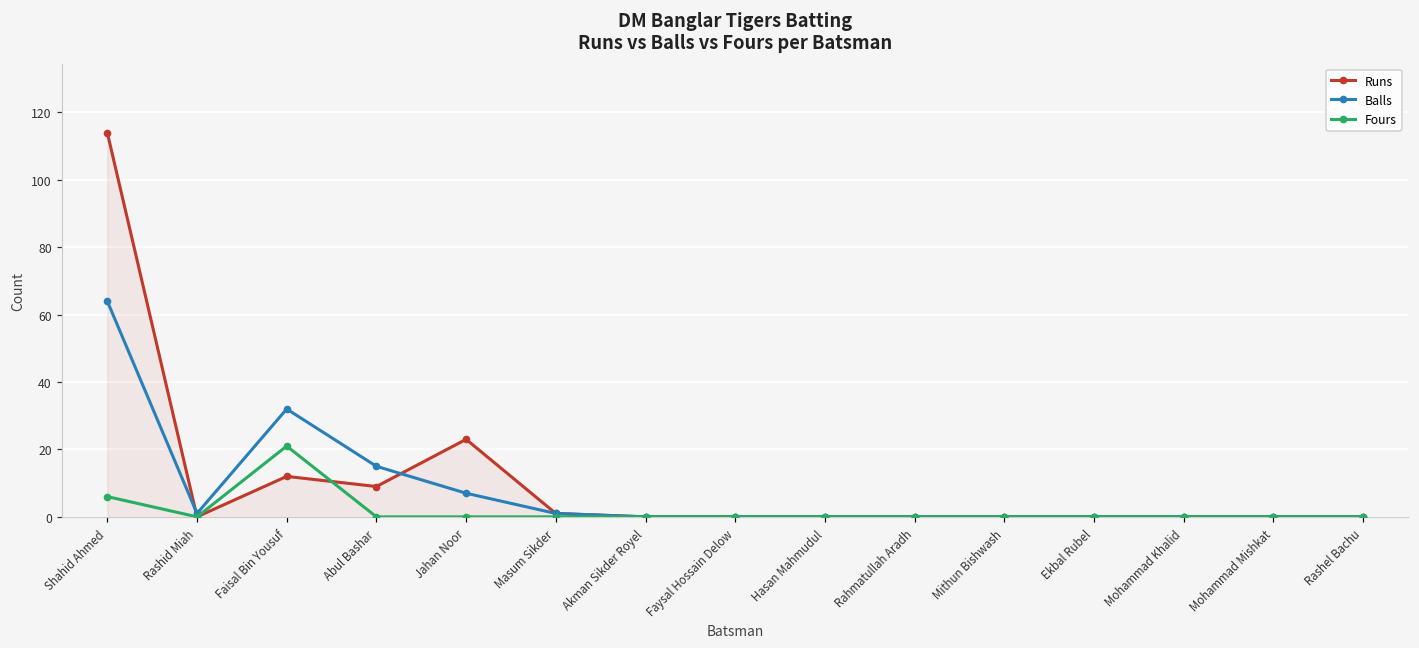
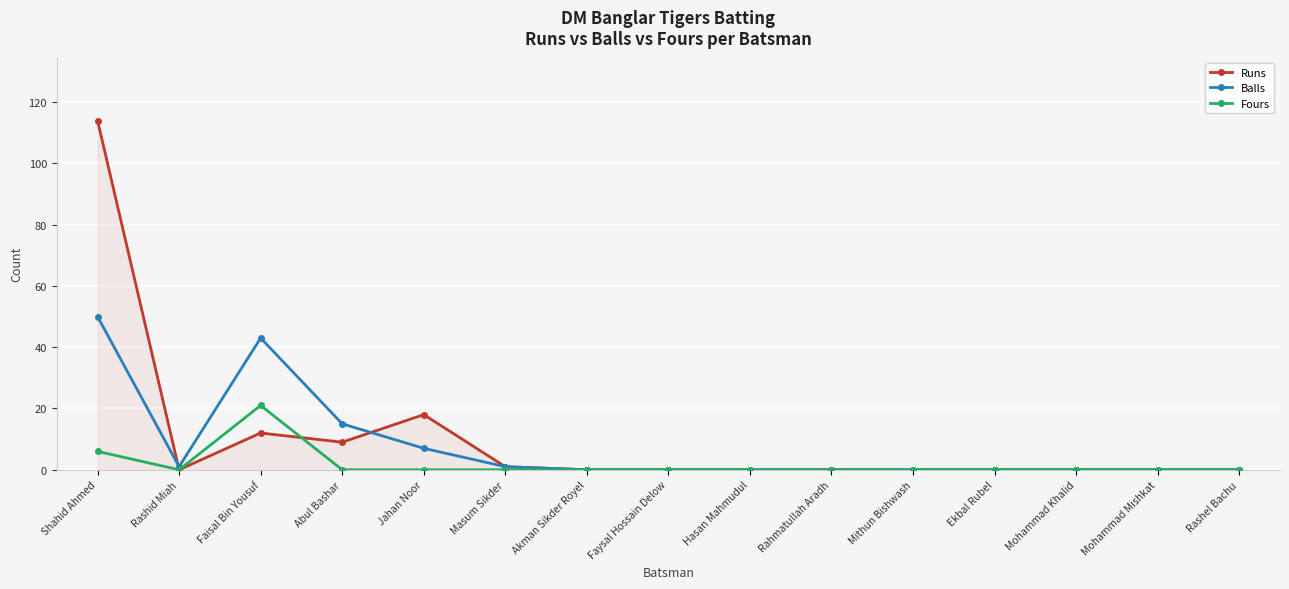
Balls, Shahid Ahmed: 64 -> 50
Balls, Faisal Bin Yousuf: 32 -> 43
Runs, Jahan Noor: 23 -> 18
